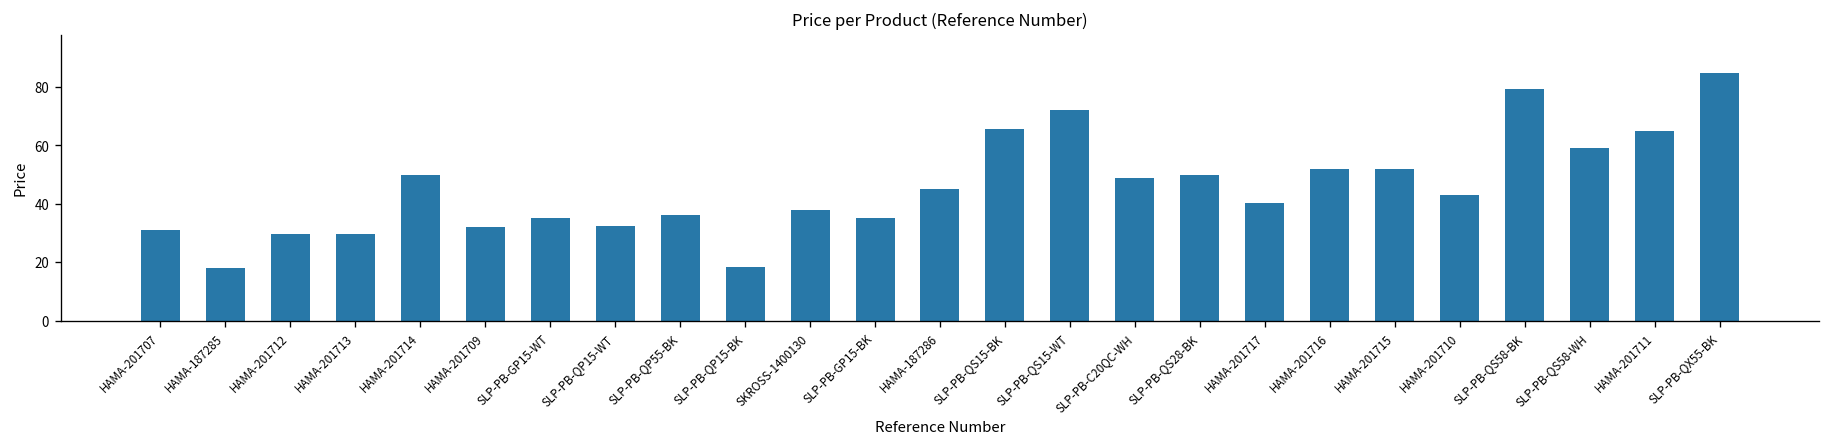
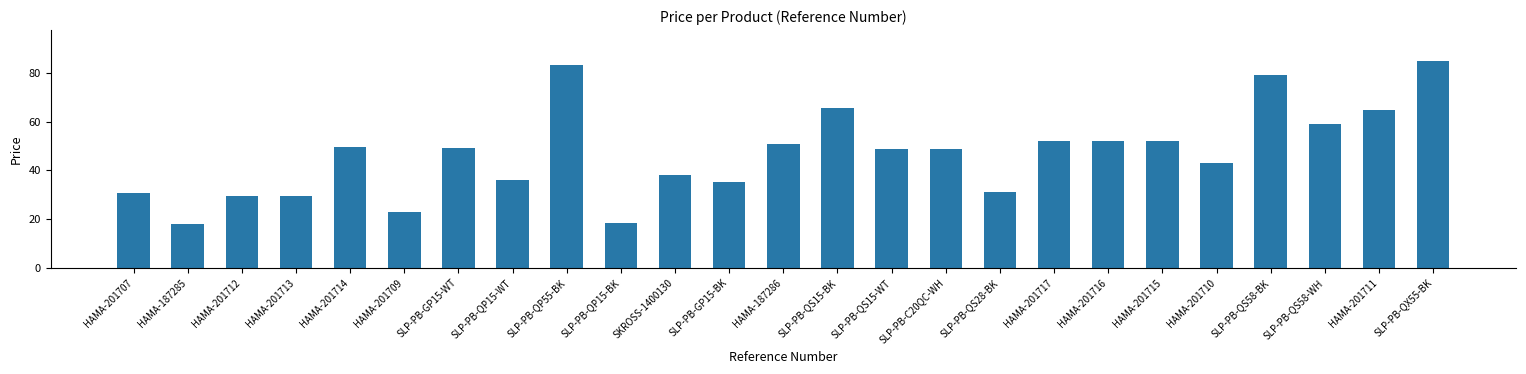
HAMA-201709: 32 -> 23
SLP-PB-GP15-WT: 35 -> 49
SLP-PB-QP15-WT: 33 -> 36
SLP-PB-QP55-BK: 36 -> 83
HAMA-187286: 45 -> 51
SLP-PB-QS15-WT: 72 -> 49
SLP-PB-QS28-BK: 50 -> 31
HAMA-201717: 40 -> 52
